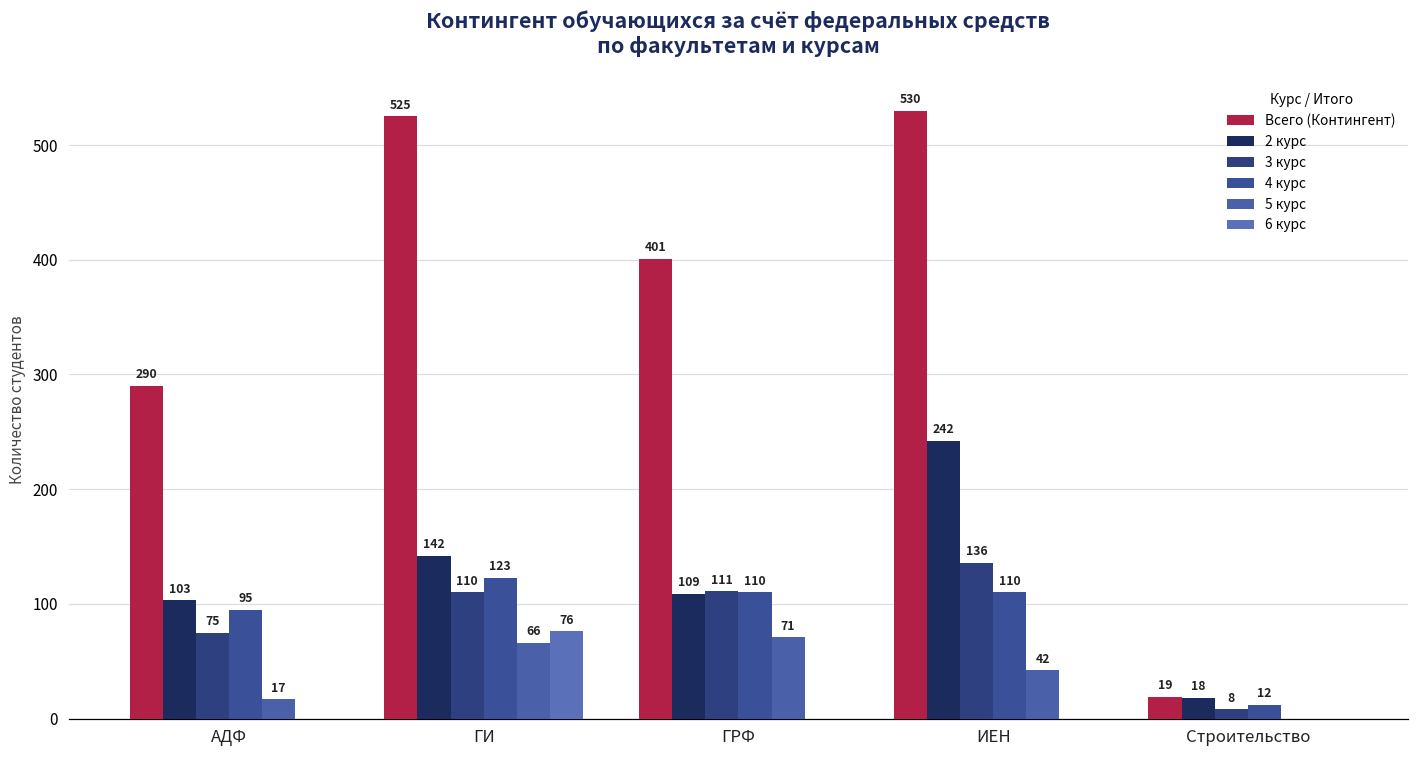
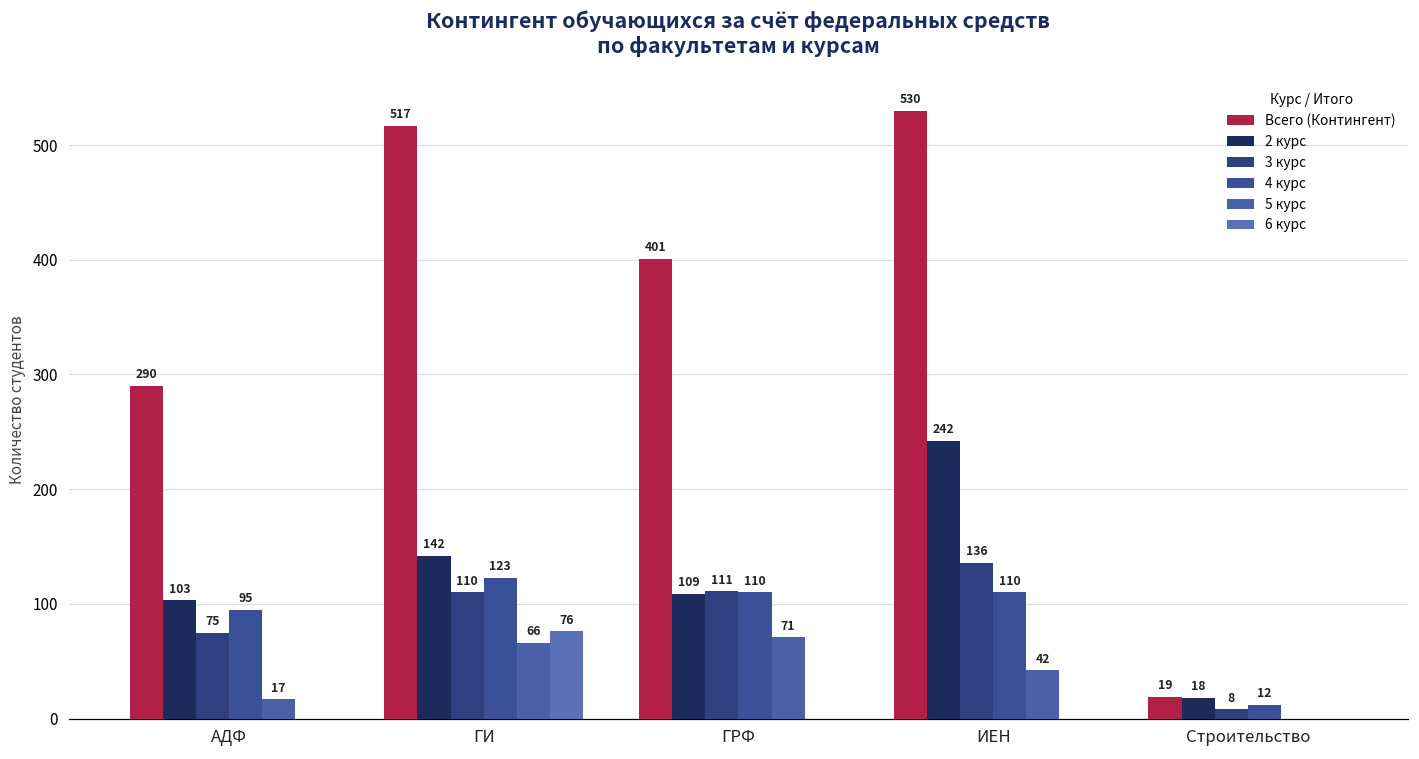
Всего (Контингент), ГИ: 525 -> 517
